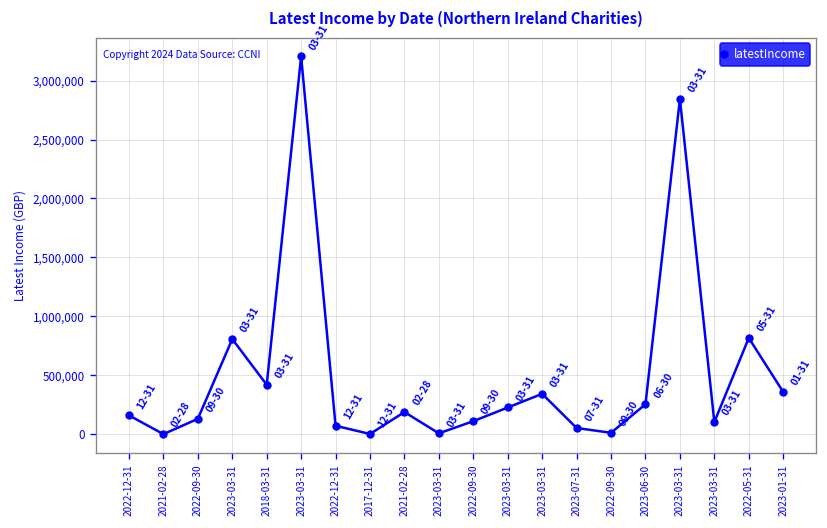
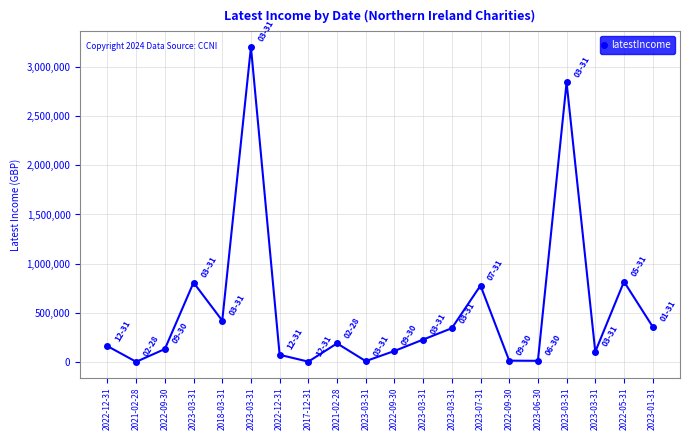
2023-07-31: 100,000 -> 800,000
2023-06-30: 300,000 -> 0
